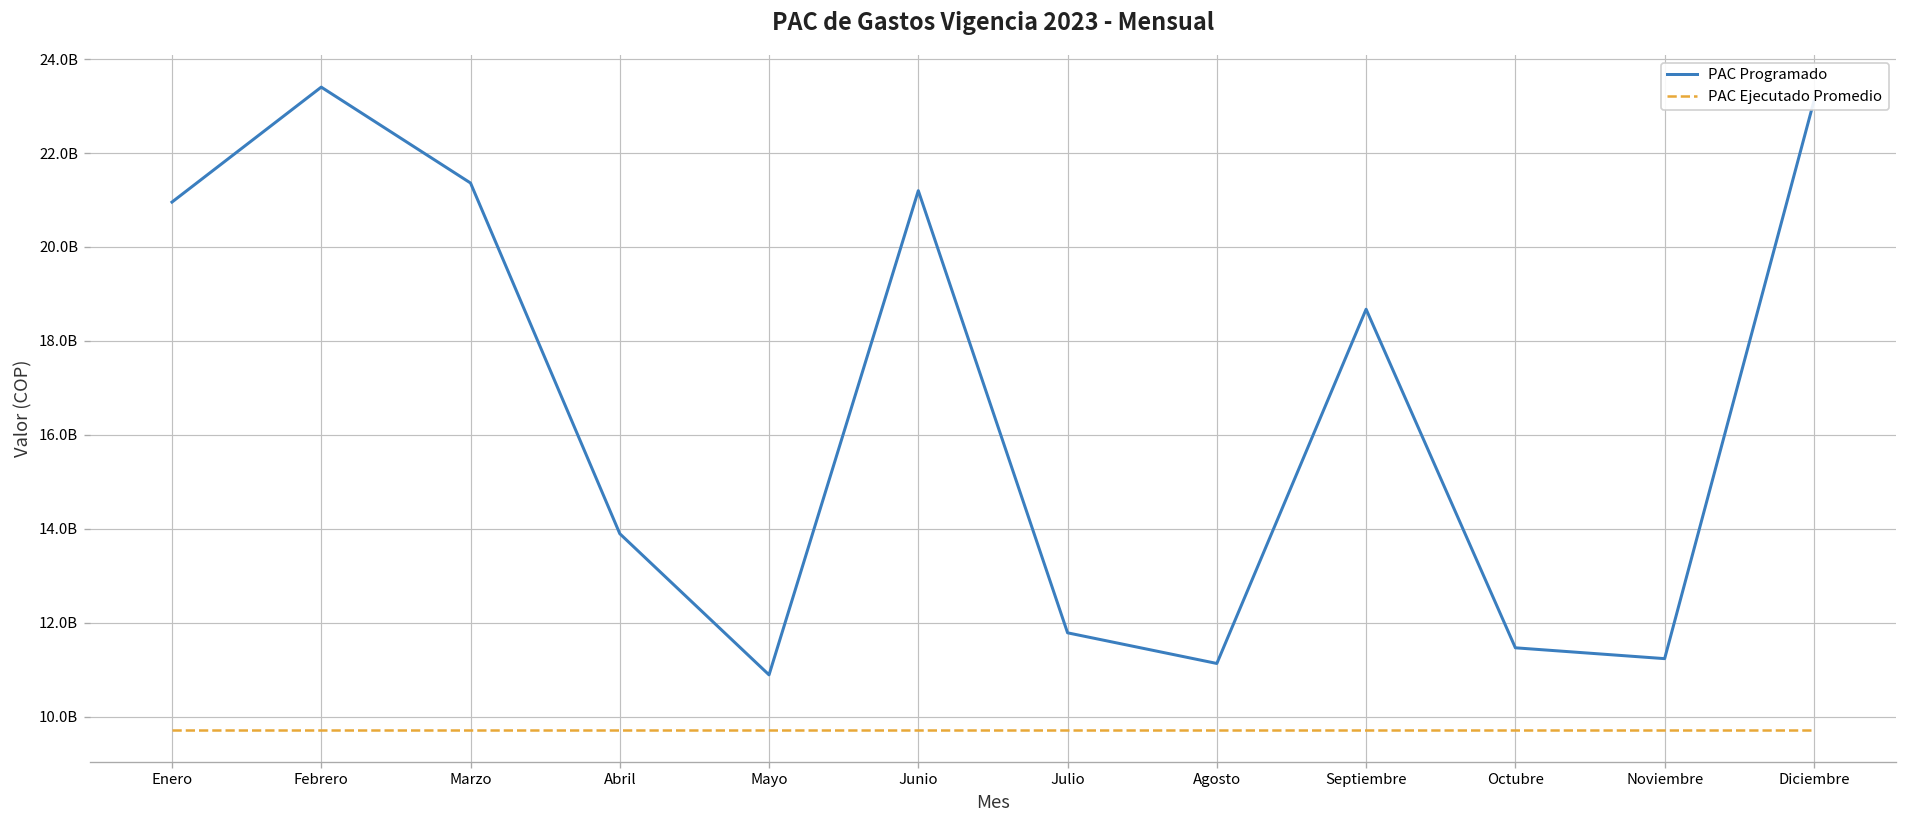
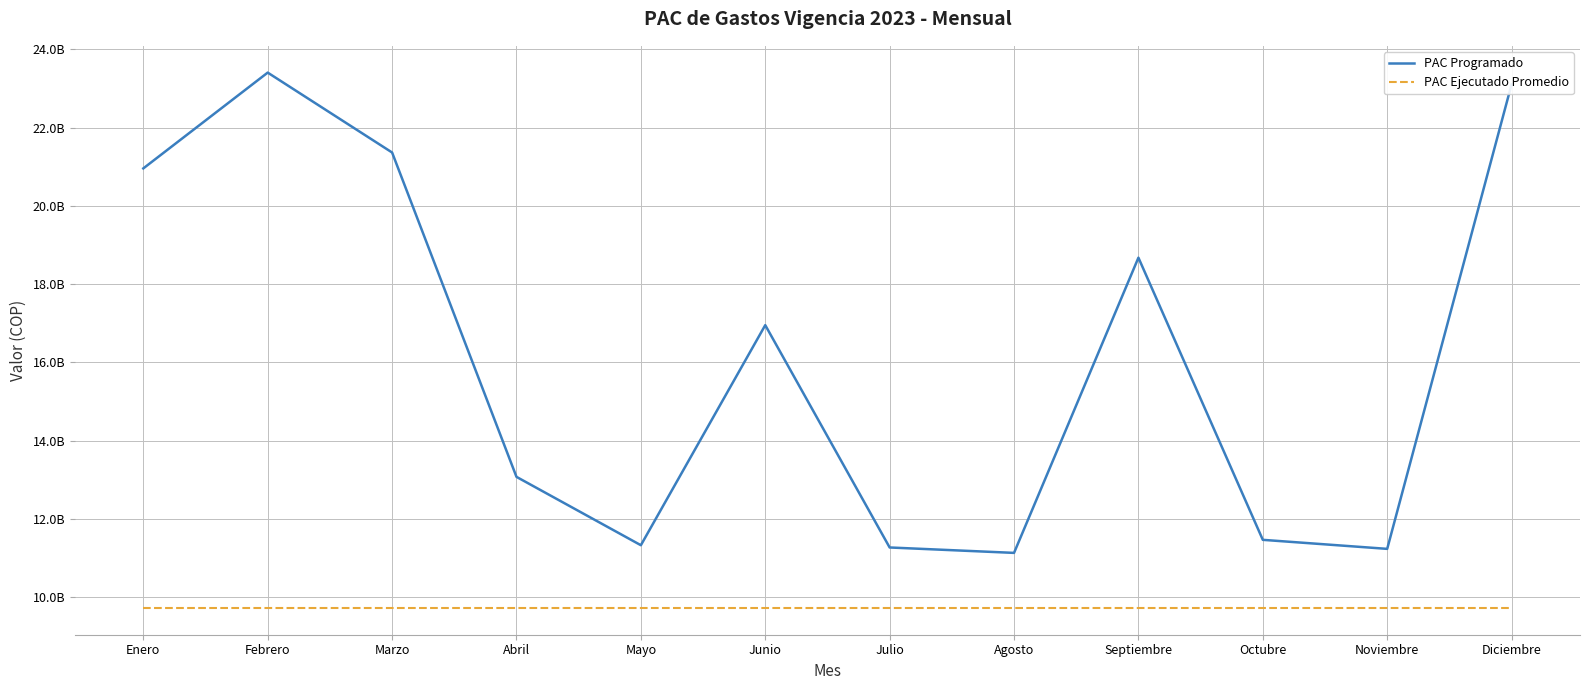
PAC Programado, Abril: 13900000000 -> 13100000000
PAC Programado, Mayo: 10900000000 -> 11300000000
PAC Programado, Junio: 21200000000 -> 17000000000
PAC Programado, Julio: 11800000000 -> 11300000000
